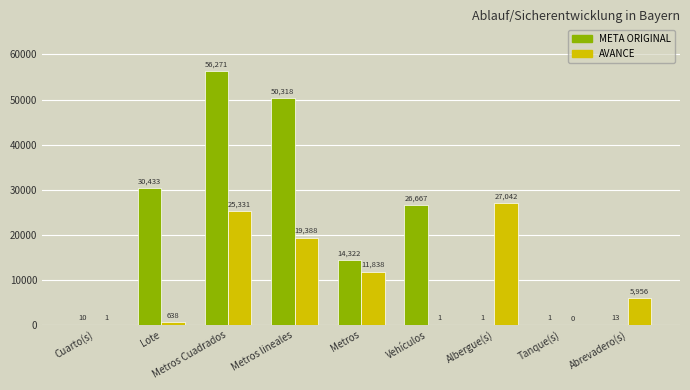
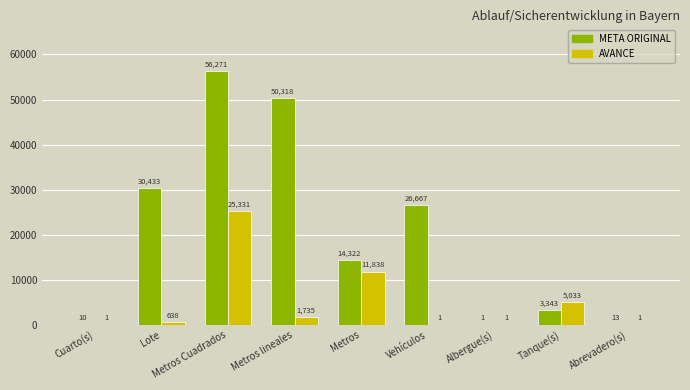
AVANCE, Metros lineales: 19,388 -> 1,735
AVANCE, Albergue(s): 27,042 -> 1
META ORIGINAL, Tanque(s): 1 -> 3,343
AVANCE, Tanque(s): 0 -> 5,033
AVANCE, Abrevadero(s): 5,956 -> 1
